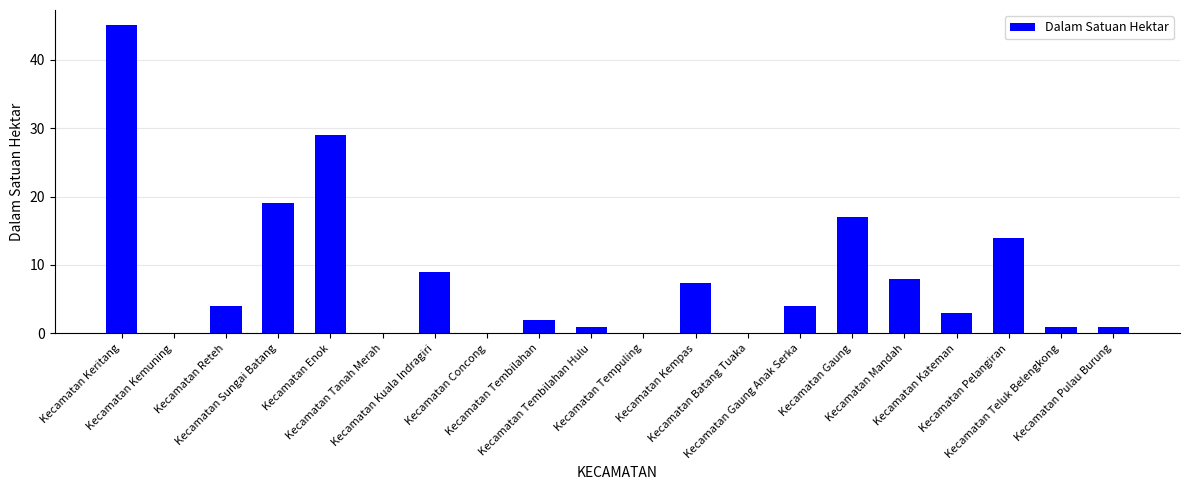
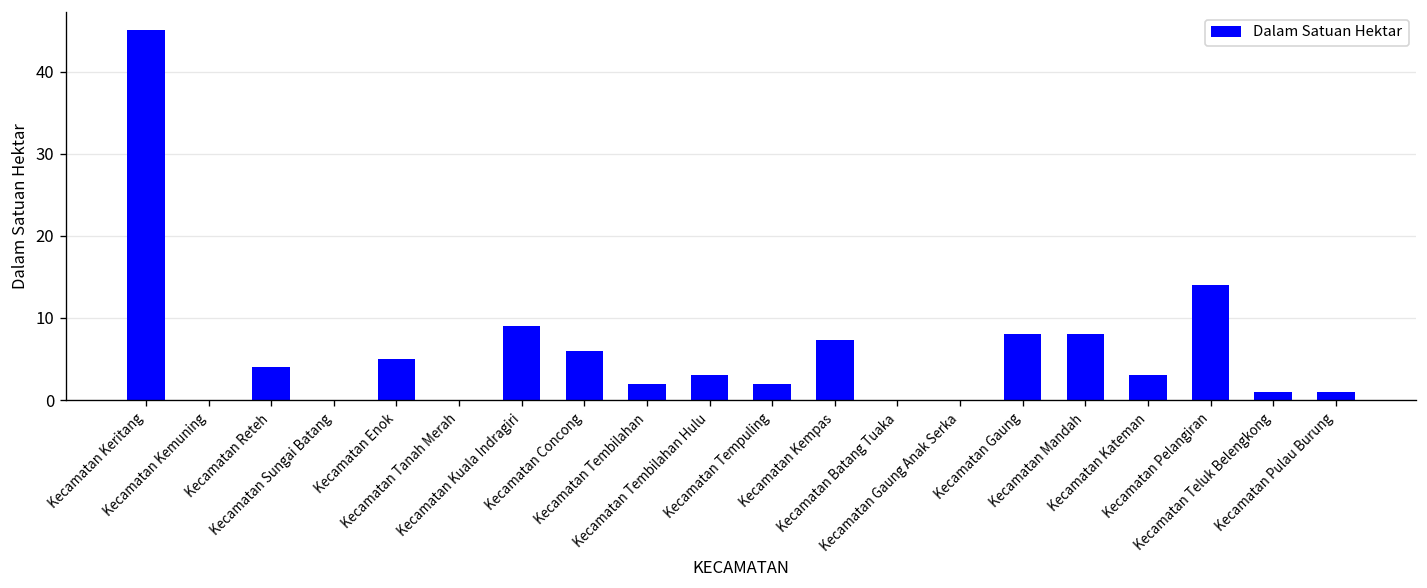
Kecamatan Sungai Batang: 19 -> 0
Kecamatan Enok: 29 -> 5
Kecamatan Concong: 0 -> 6
Kecamatan Tembilahan Hulu: 1 -> 3
Kecamatan Tempuling: 0 -> 2
Kecamatan Gaung Anak Serka: 4 -> 0
Kecamatan Gaung: 17 -> 8
